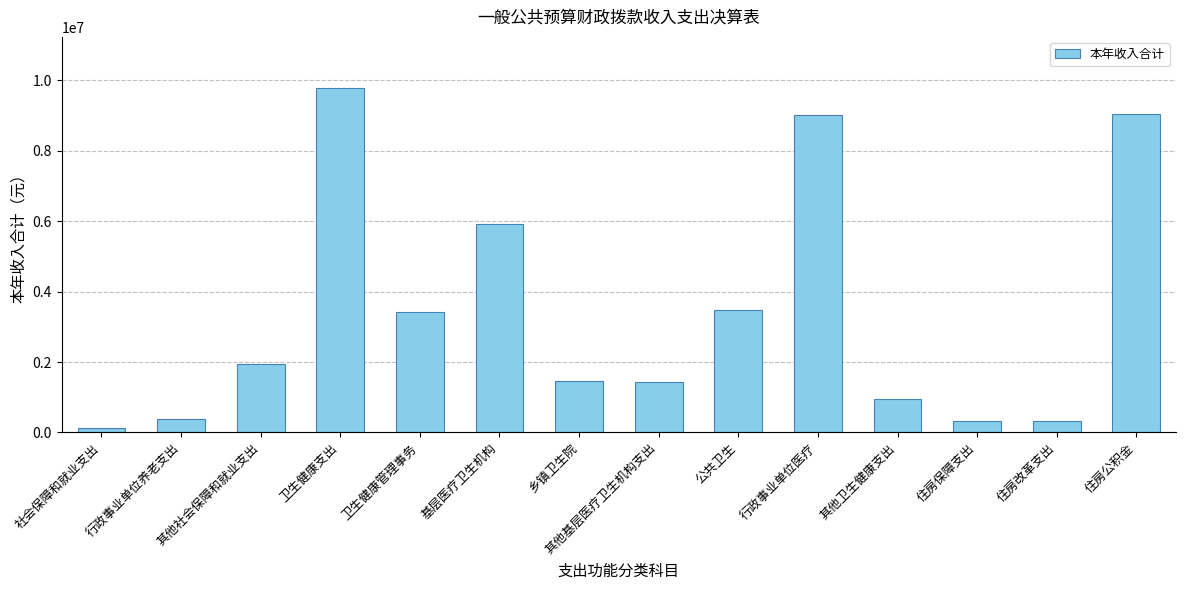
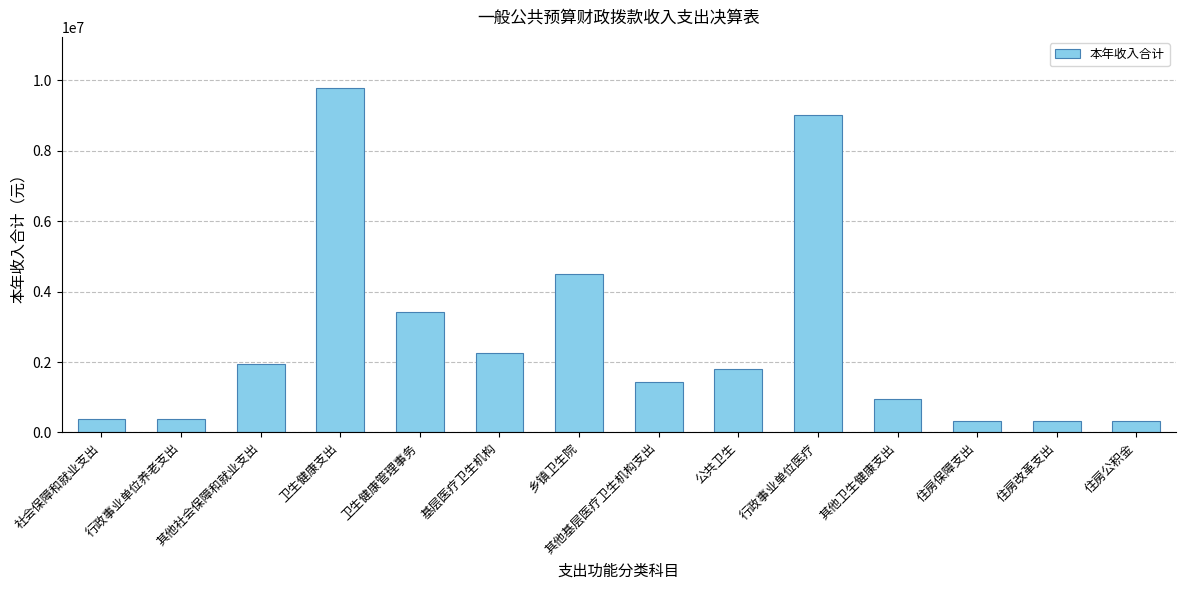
社会保障和就业支出: 100000 -> 400000
基层医疗卫生机构: 5900000 -> 2200000
乡镇卫生院: 1400000 -> 4500000
公共卫生: 3500000 -> 1800000
住房公积金: 9000000 -> 300000
